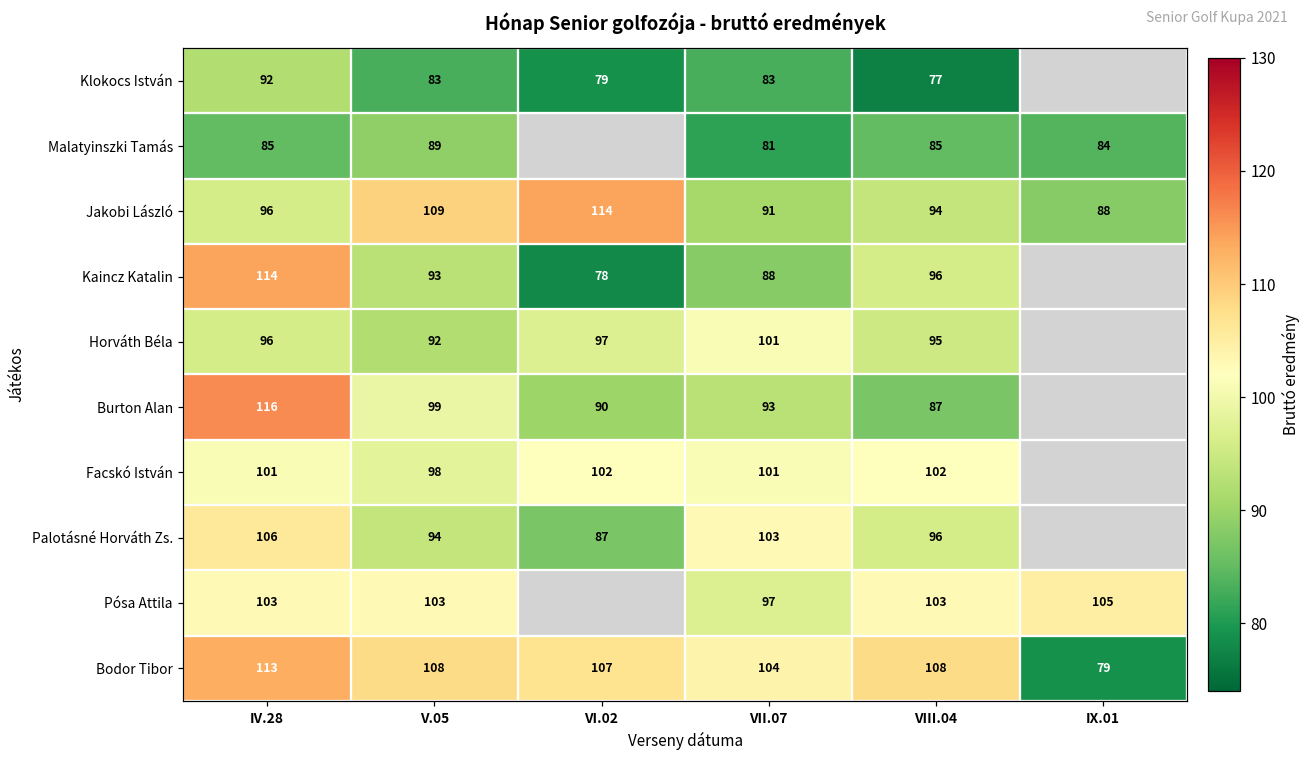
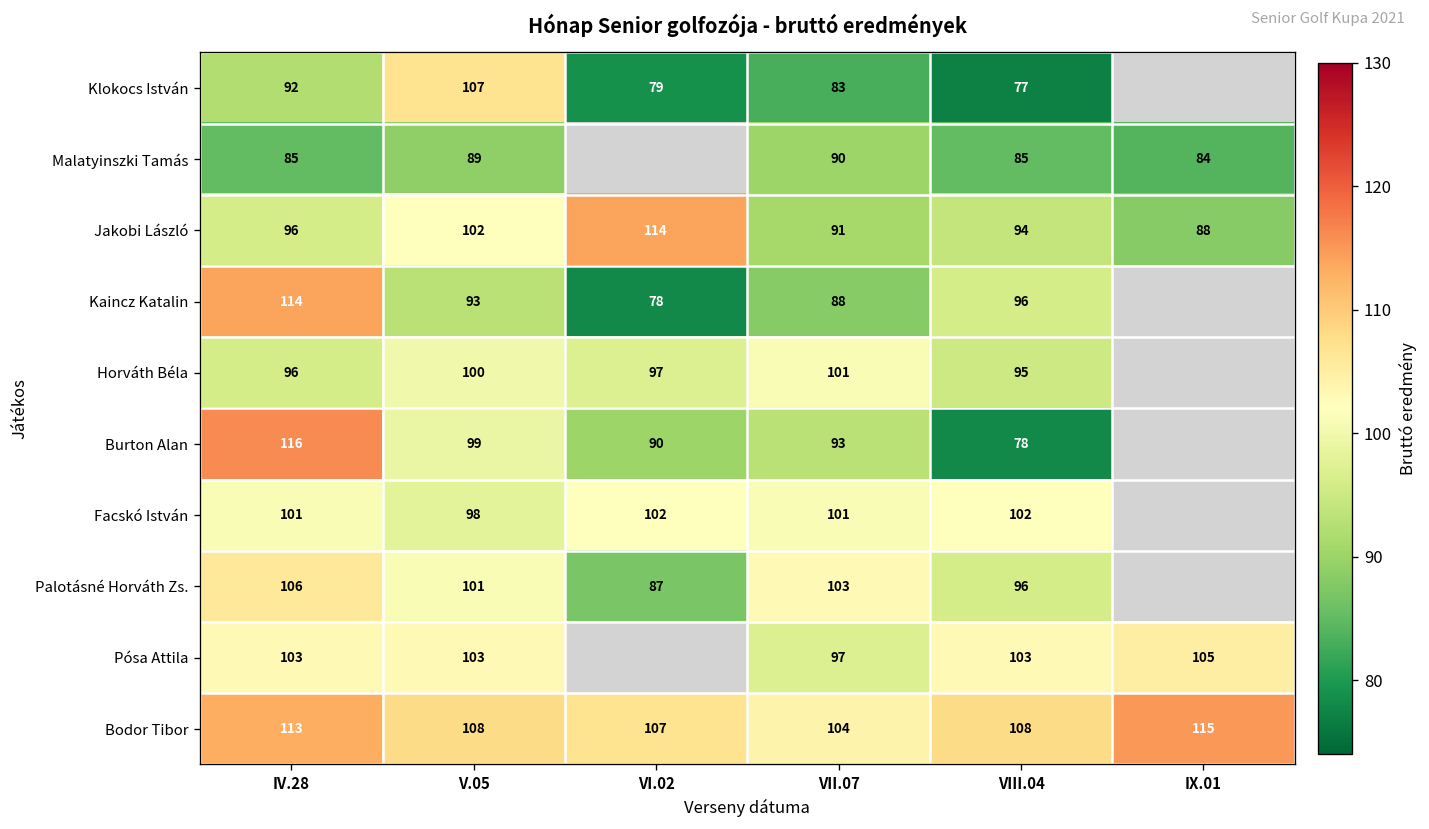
Klokocs István, V.05: 83 -> 107
Malatyinszki Tamás, VII.07: 81 -> 90
Jakobi László, V.05: 109 -> 102
Horváth Béla, V.05: 92 -> 100
Burton Alan, VIII.04: 87 -> 78
Palotásné Horváth Zs., V.05: 94 -> 101
Bodor Tibor, IX.01: 79 -> 115
